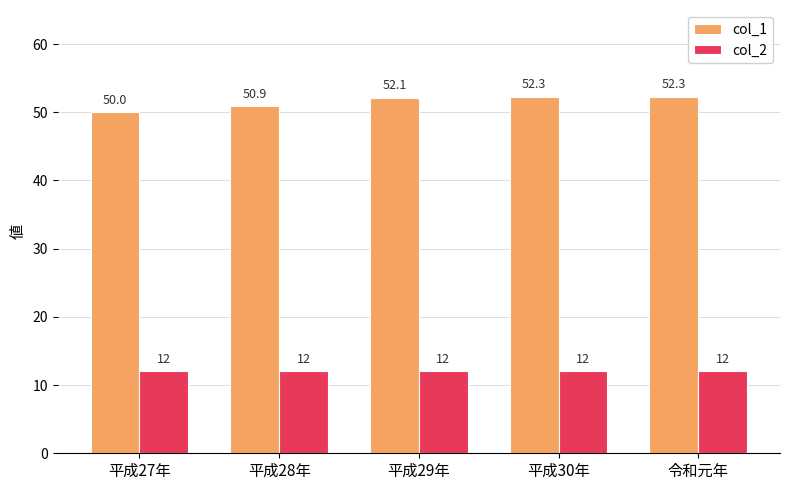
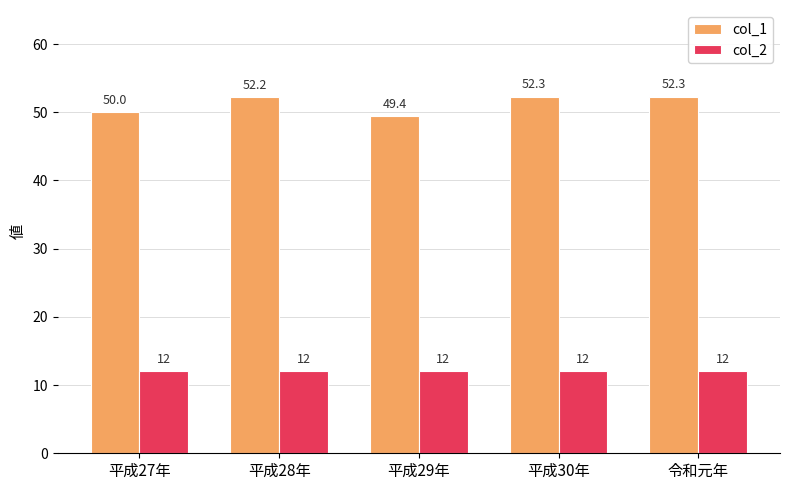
col_1, 平成28年: 50.9 -> 52.2
col_1, 平成29年: 52.1 -> 49.4
